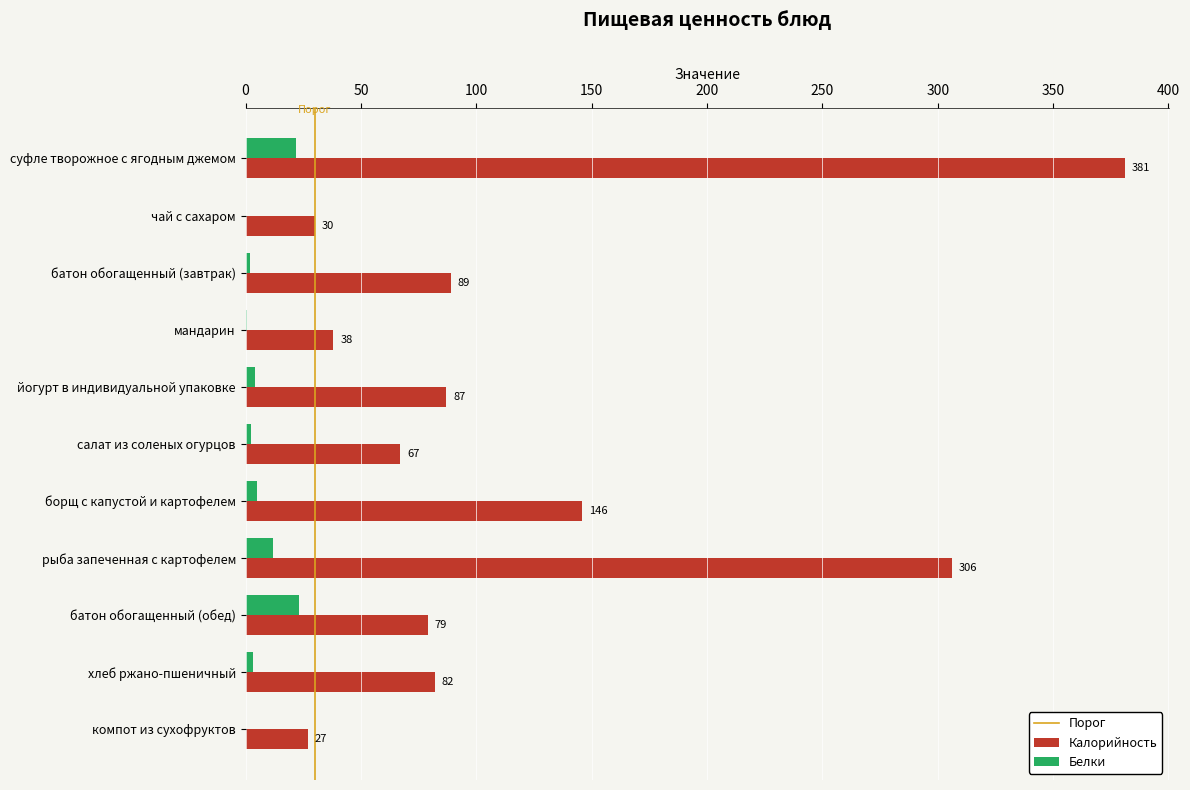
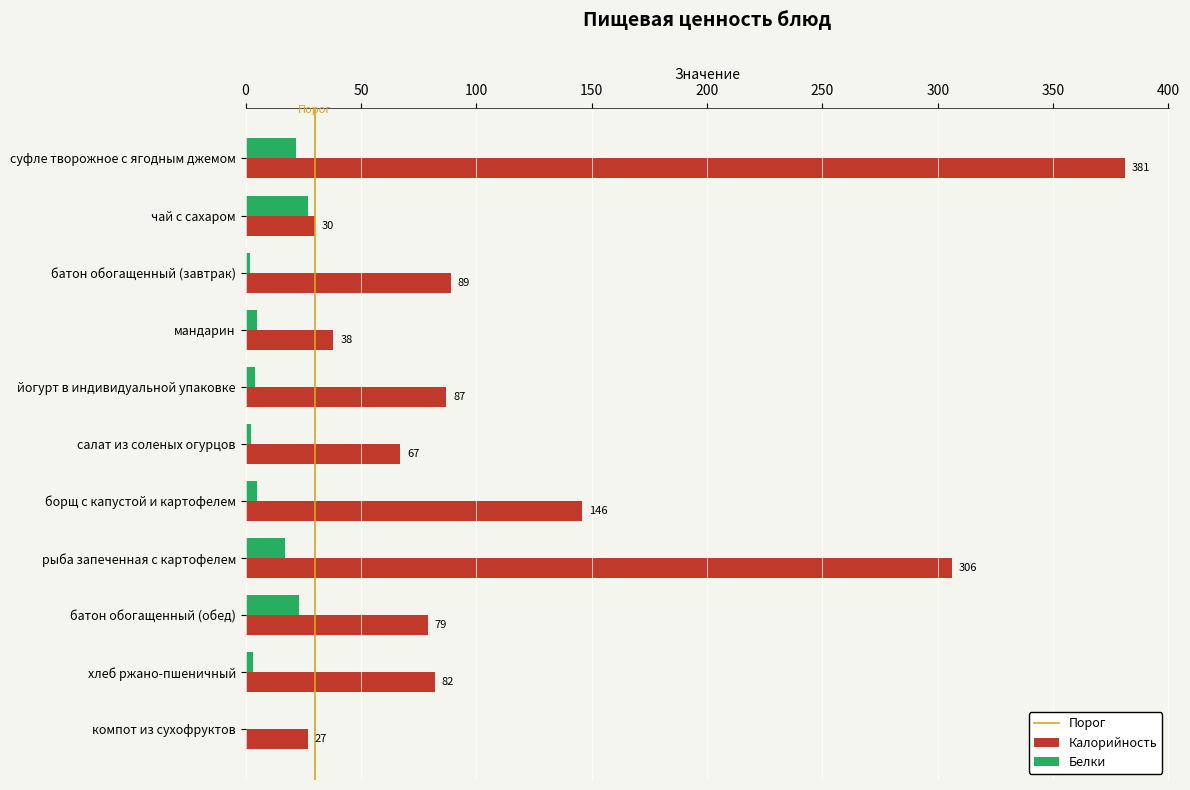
Белки, чай с сахаром: 0 -> 27
Белки, мандарин: 1 -> 5
Белки, рыба запеченная с картофелем: 12 -> 17
